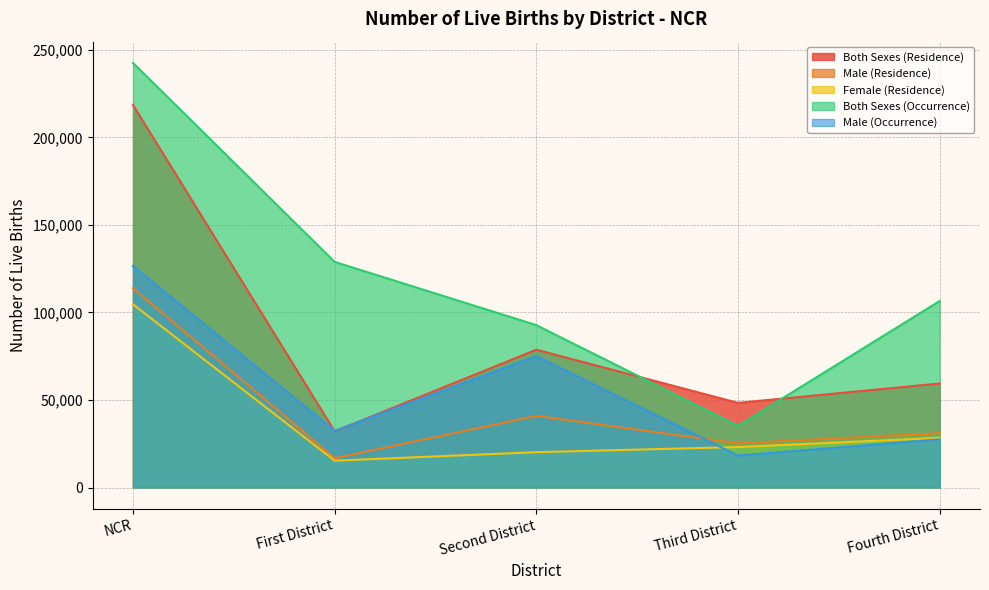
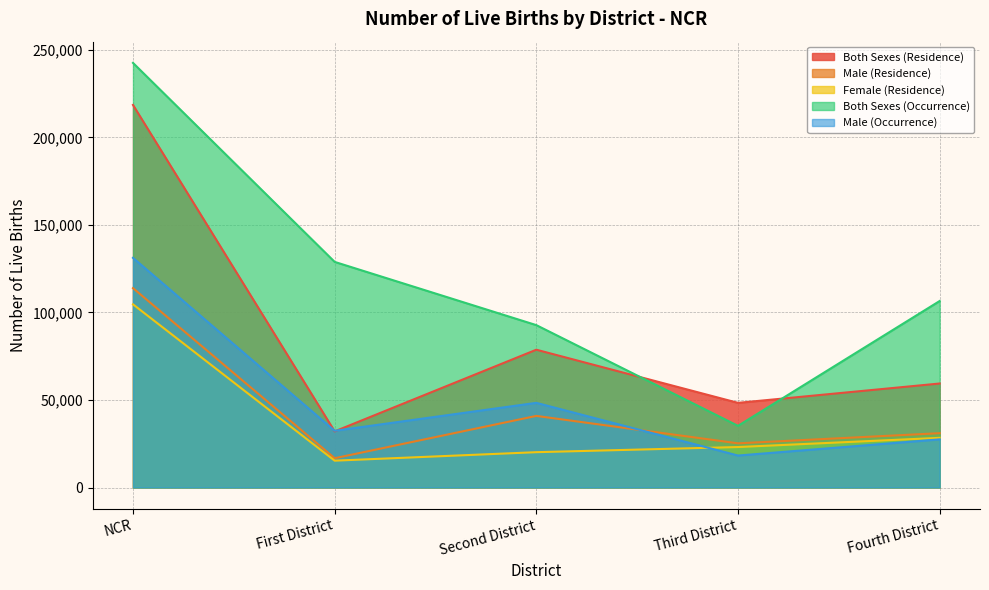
Male (Occurrence), NCR: 127,000 -> 131,000
Male (Occurrence), Second District: 75,000 -> 48,000
